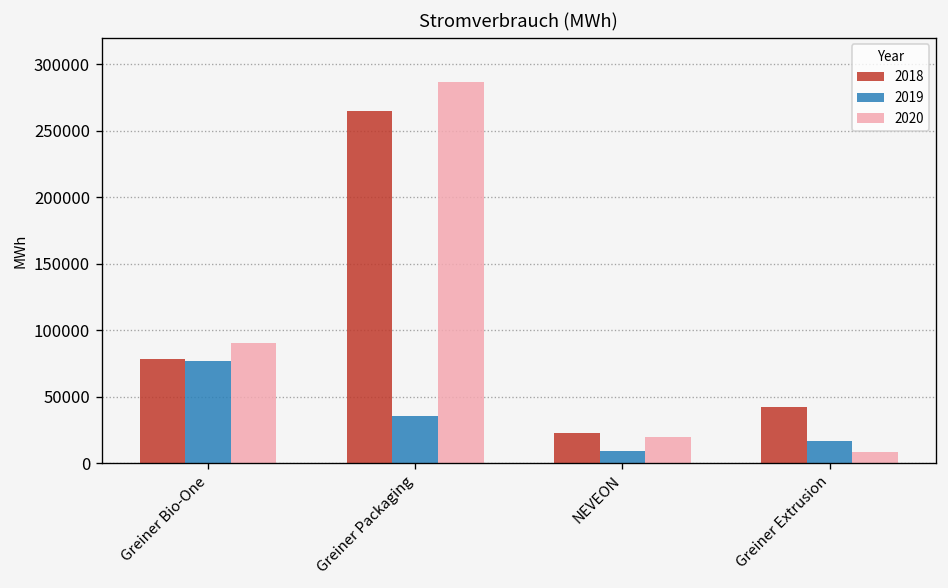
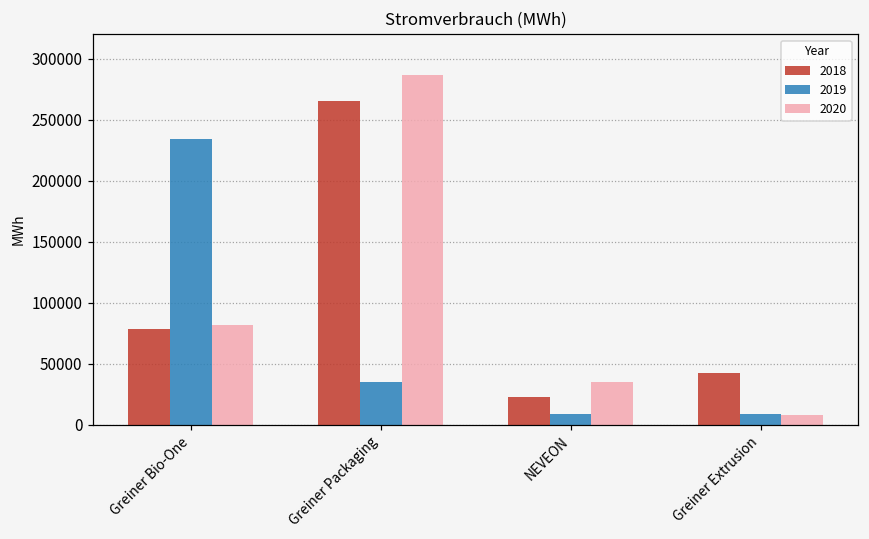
2019, Greiner Bio-One: 77000 -> 234000
2020, Greiner Bio-One: 91000 -> 82000
2020, NEVEON: 19000 -> 35000
2019, Greiner Extrusion: 17000 -> 9000
